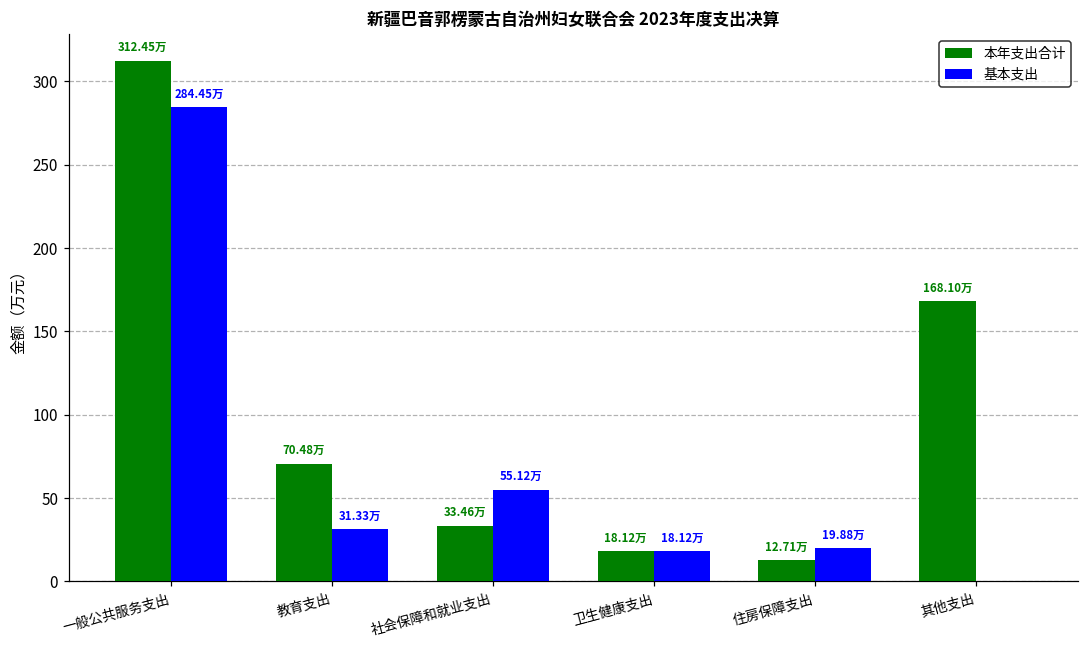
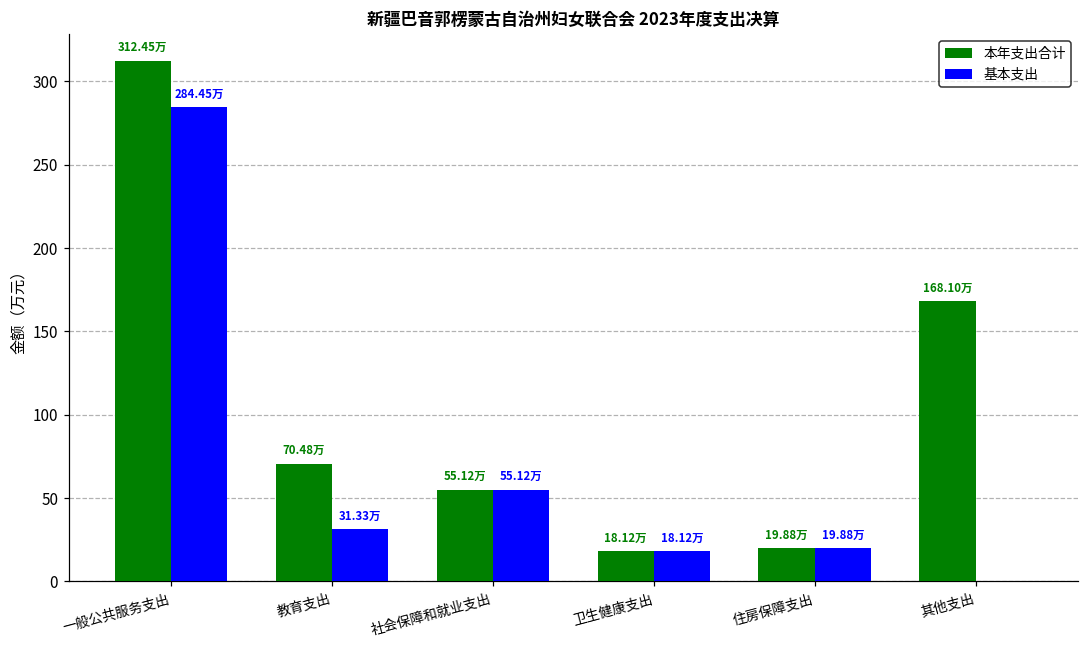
本年支出合计, 社会保障和就业支出: 33.46万 -> 55.12万
本年支出合计, 住房保障支出: 12.71万 -> 19.88万
